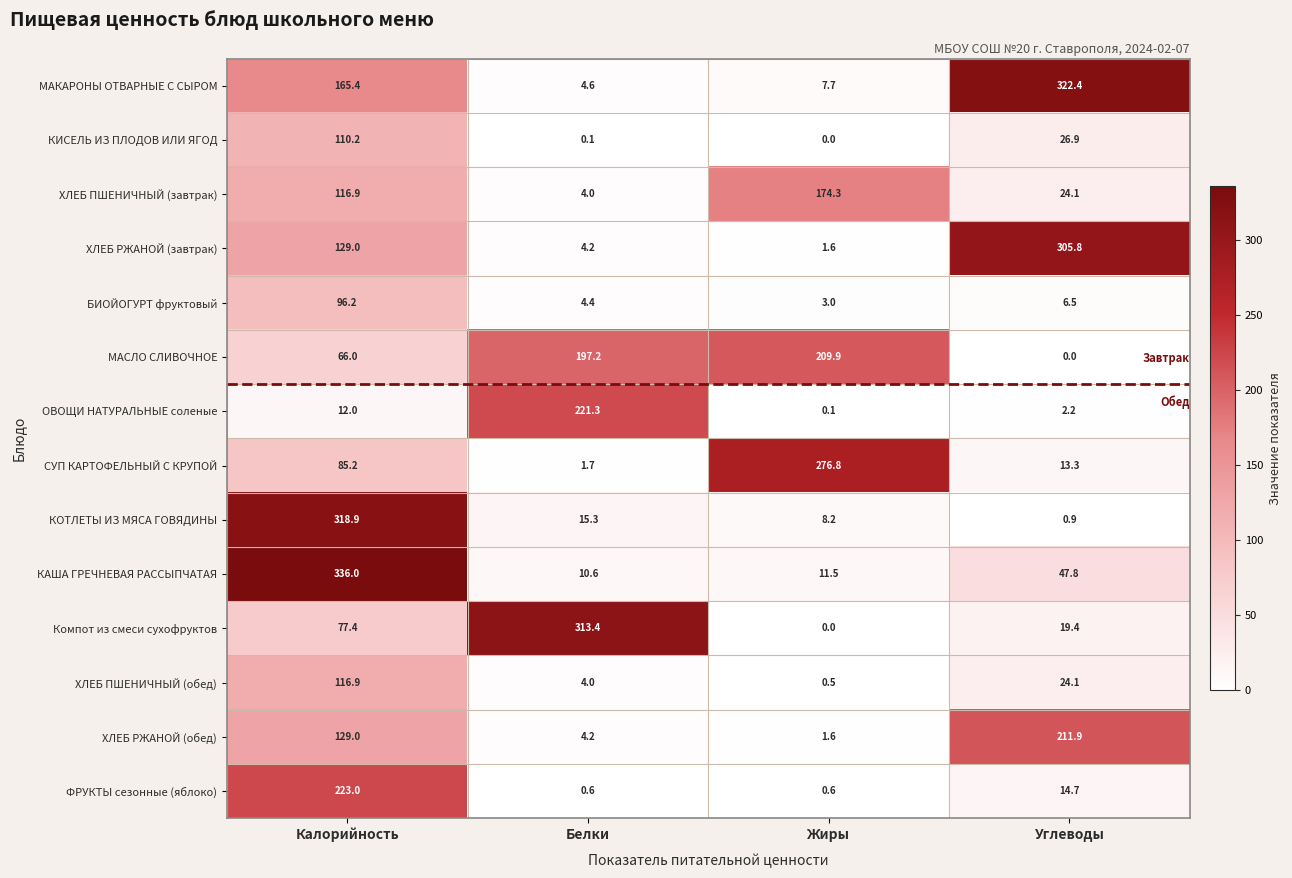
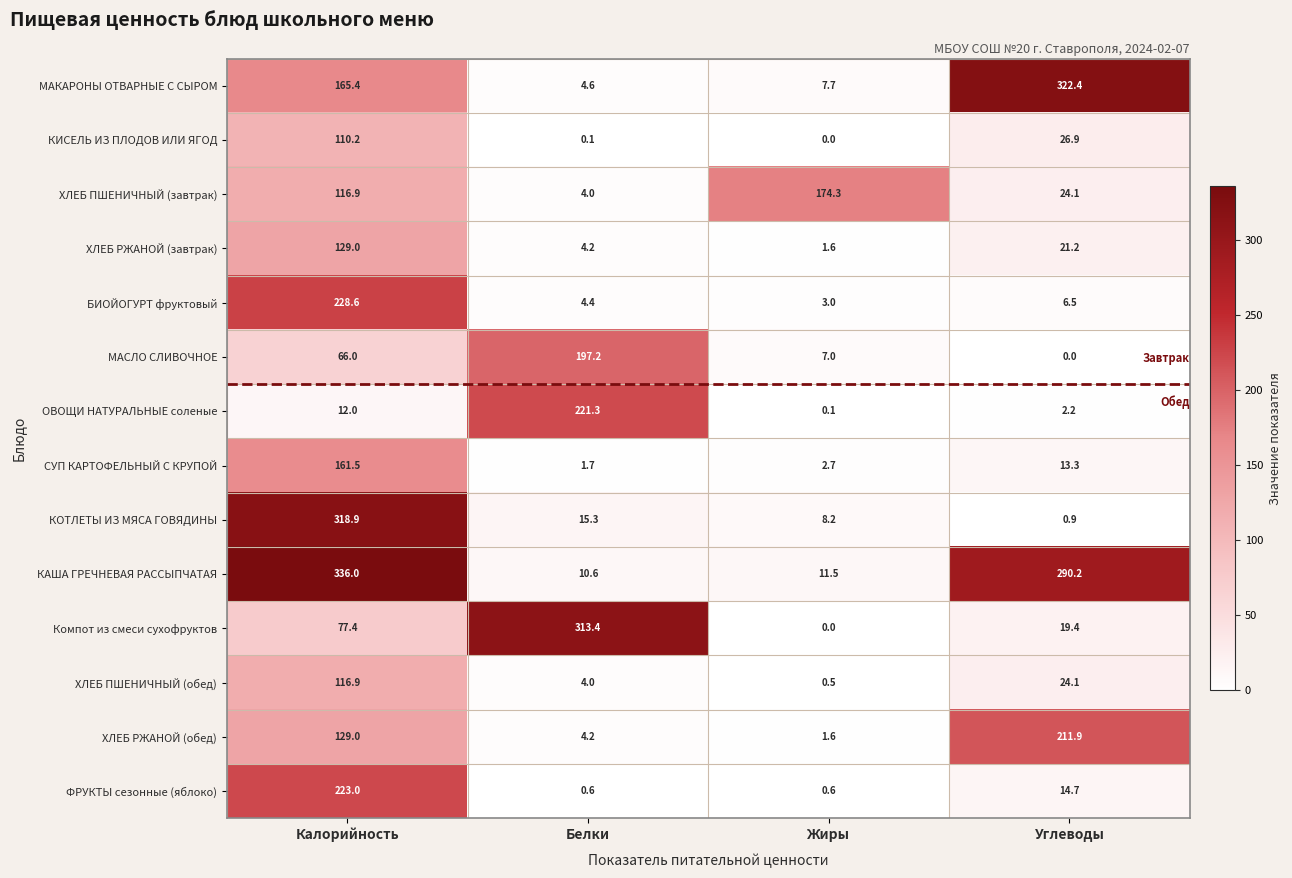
ХЛЕБ РЖАНОЙ (завтрак), Углеводы: 305.8 -> 21.2
БИОЙОГУРТ фруктовый, Калорийность: 96.2 -> 228.6
МАСЛО СЛИВОЧНОЕ, Жиры: 209.9 -> 7.0
СУП КАРТОФЕЛЬНЫЙ С КРУПОЙ, Калорийность: 85.2 -> 161.5
СУП КАРТОФЕЛЬНЫЙ С КРУПОЙ, Жиры: 276.8 -> 2.7
КАША ГРЕЧНЕВАЯ РАССЫПЧАТАЯ, Углеводы: 47.8 -> 290.2
